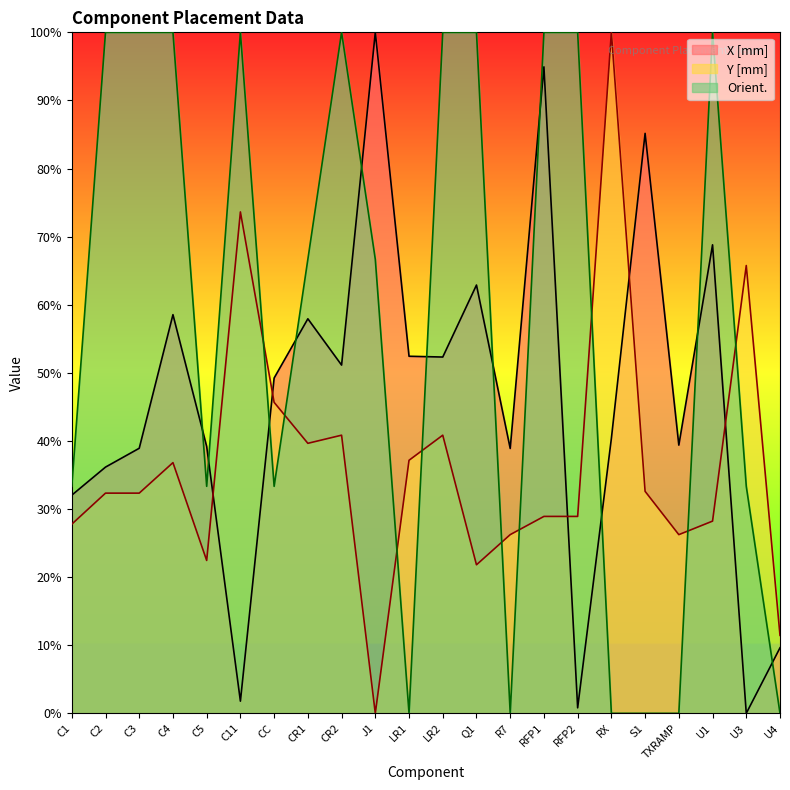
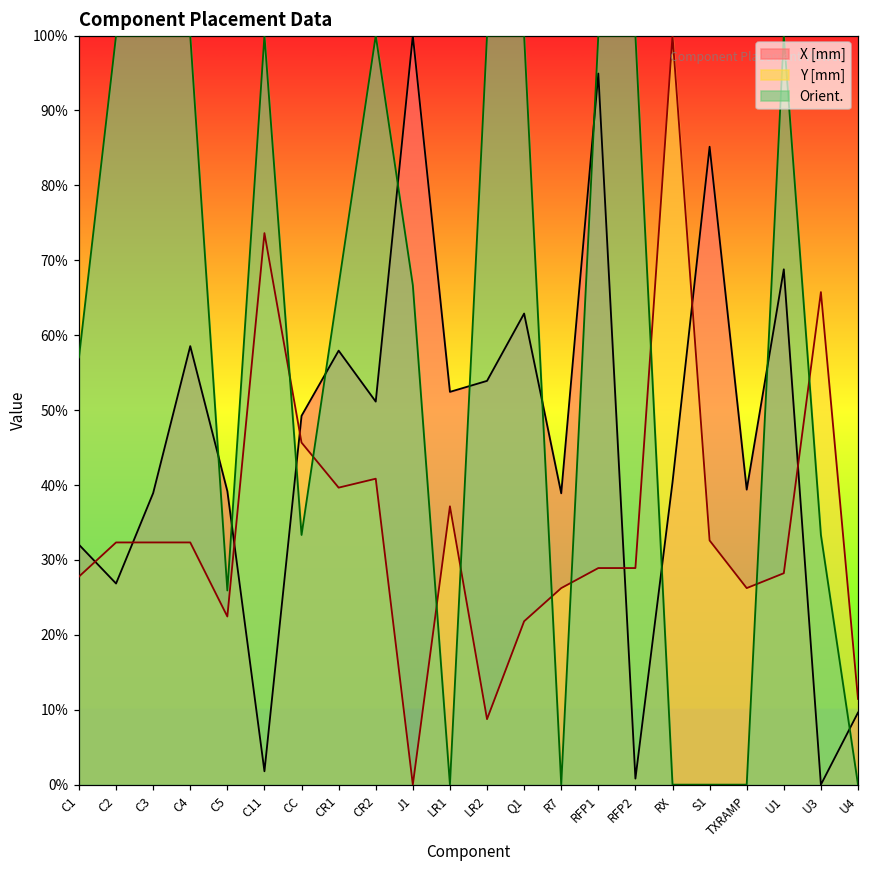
Orient., C1: 33% -> 57%
X [mm], C2: 36% -> 27%
Y [mm], C4: 37% -> 32%
Orient., C5: 33% -> 26%
X [mm], LR2: 52% -> 54%
Y [mm], LR2: 41% -> 9%
